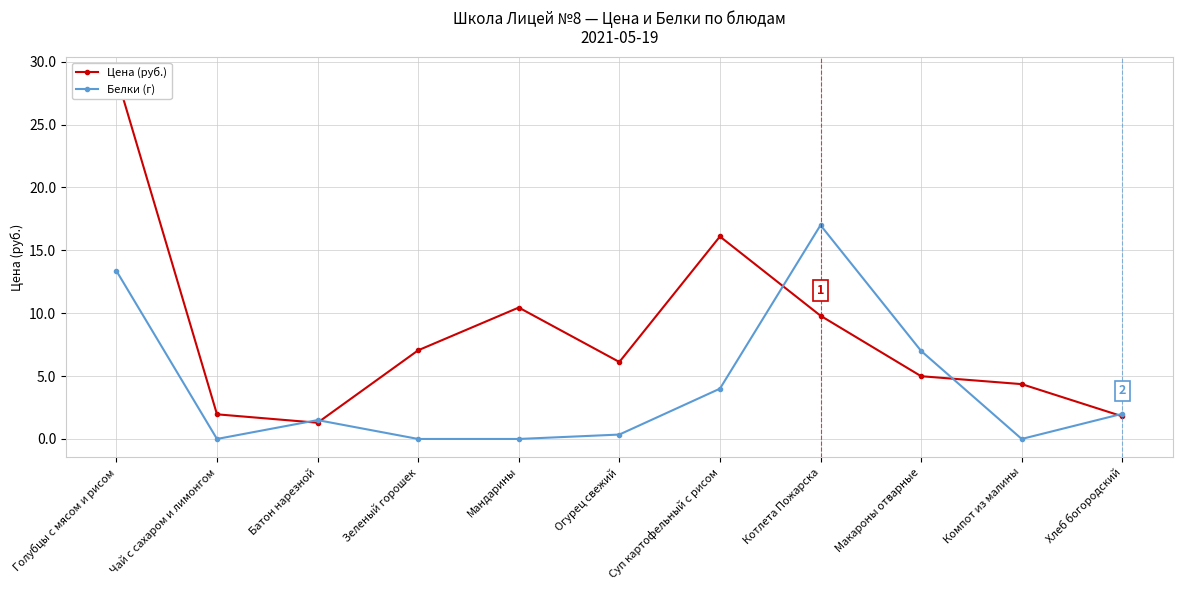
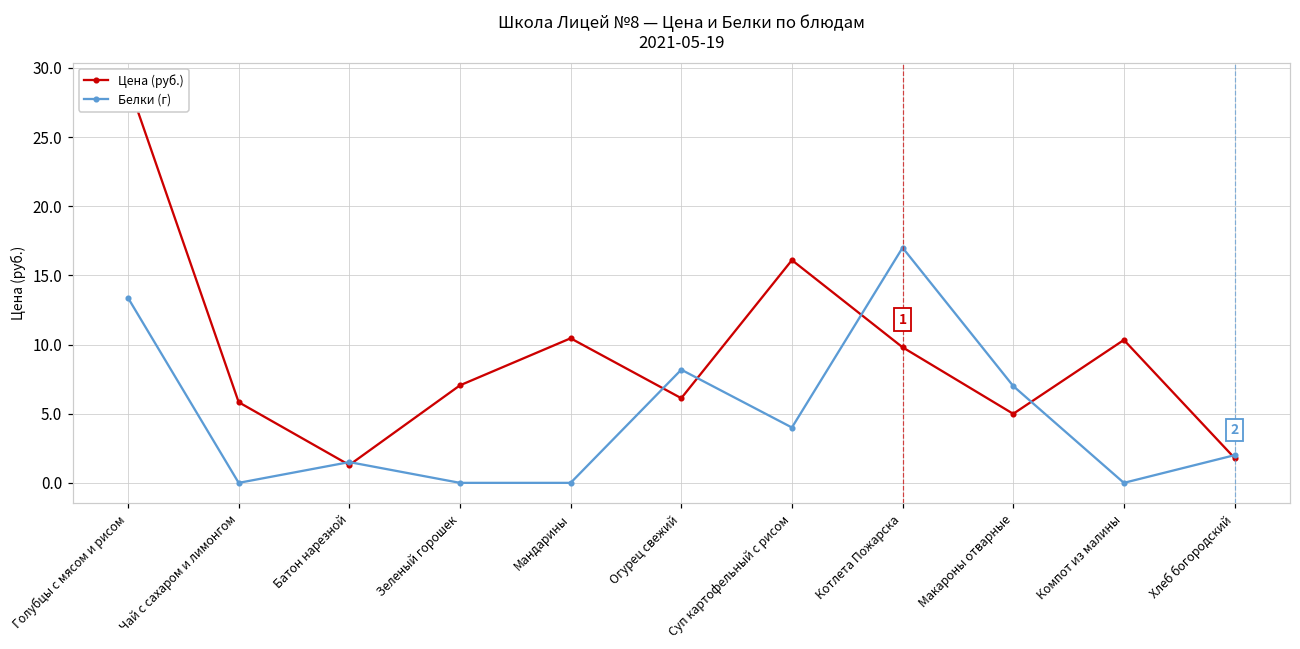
Цена (руб.), Чай с сахаром и лимонгом: 2.0 -> 5.8
Белки (г), Огурец свежий: 0.4 -> 8.2
Цена (руб.), Компот из малины: 4.4 -> 10.3
